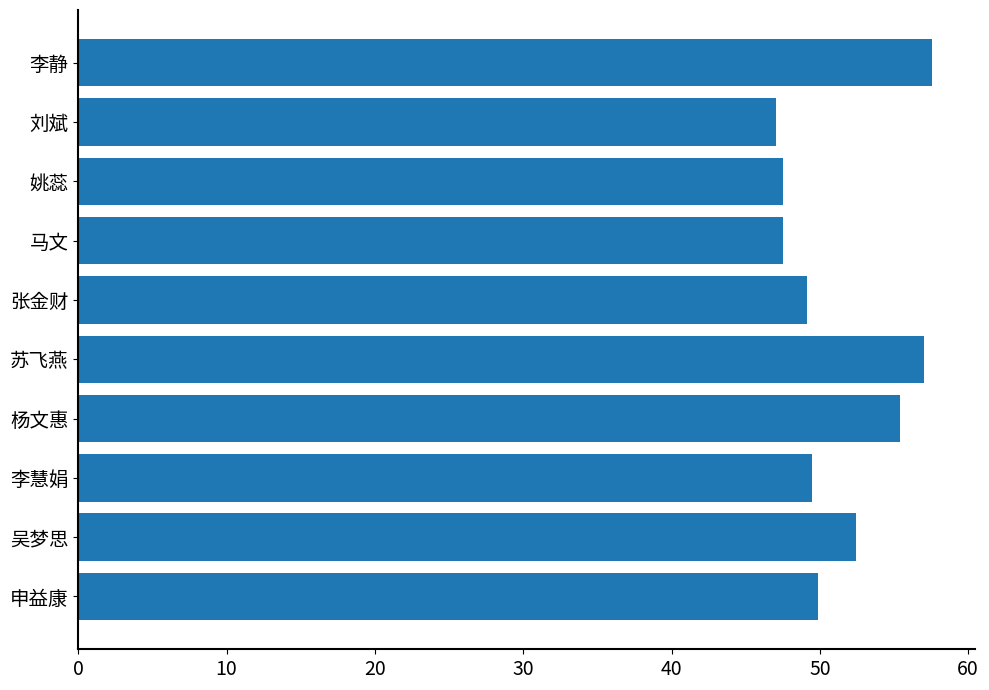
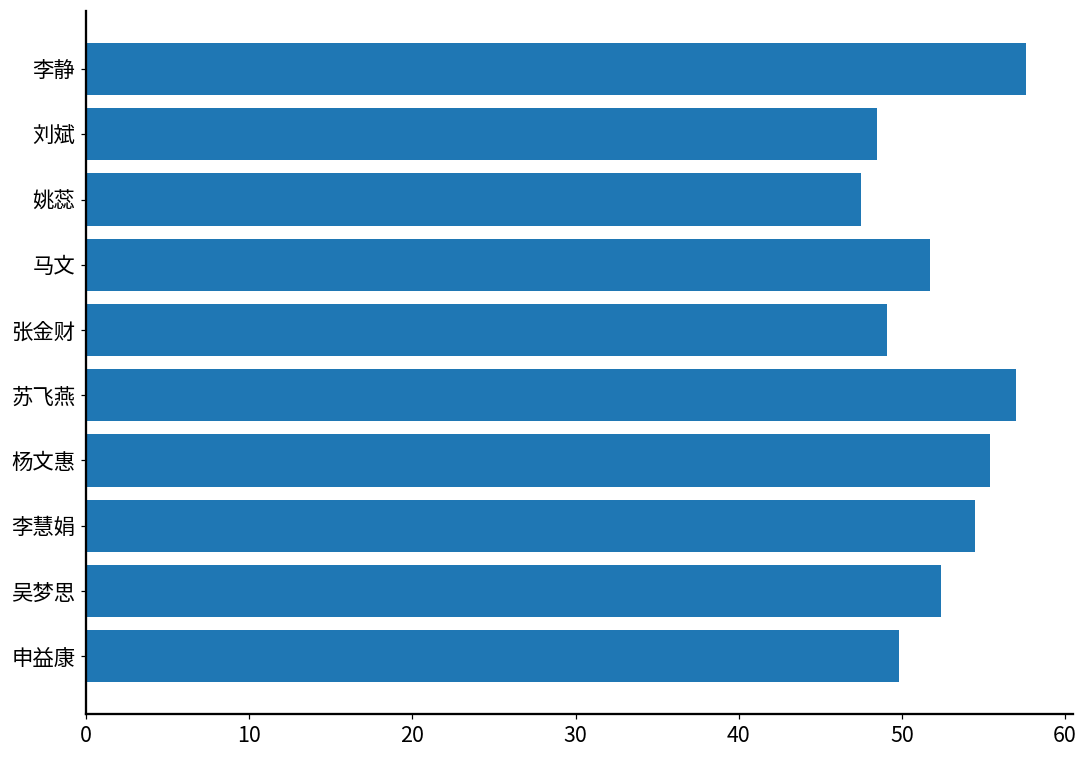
刘斌: 47.0 -> 48.5
马文: 47.5 -> 51.7
李慧娟: 49.5 -> 54.5
